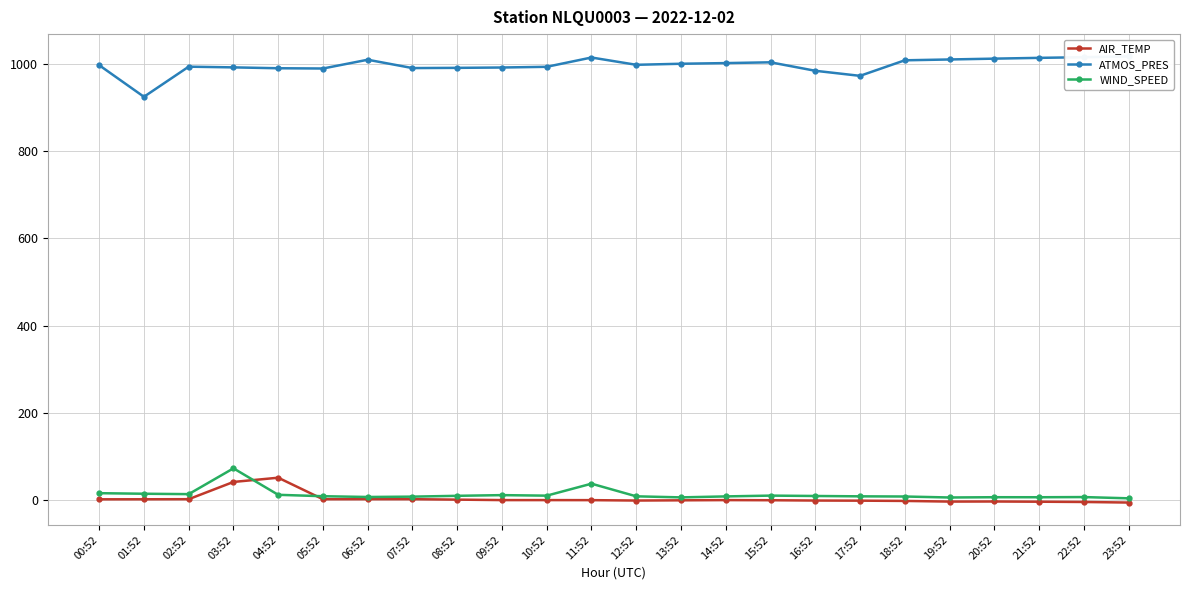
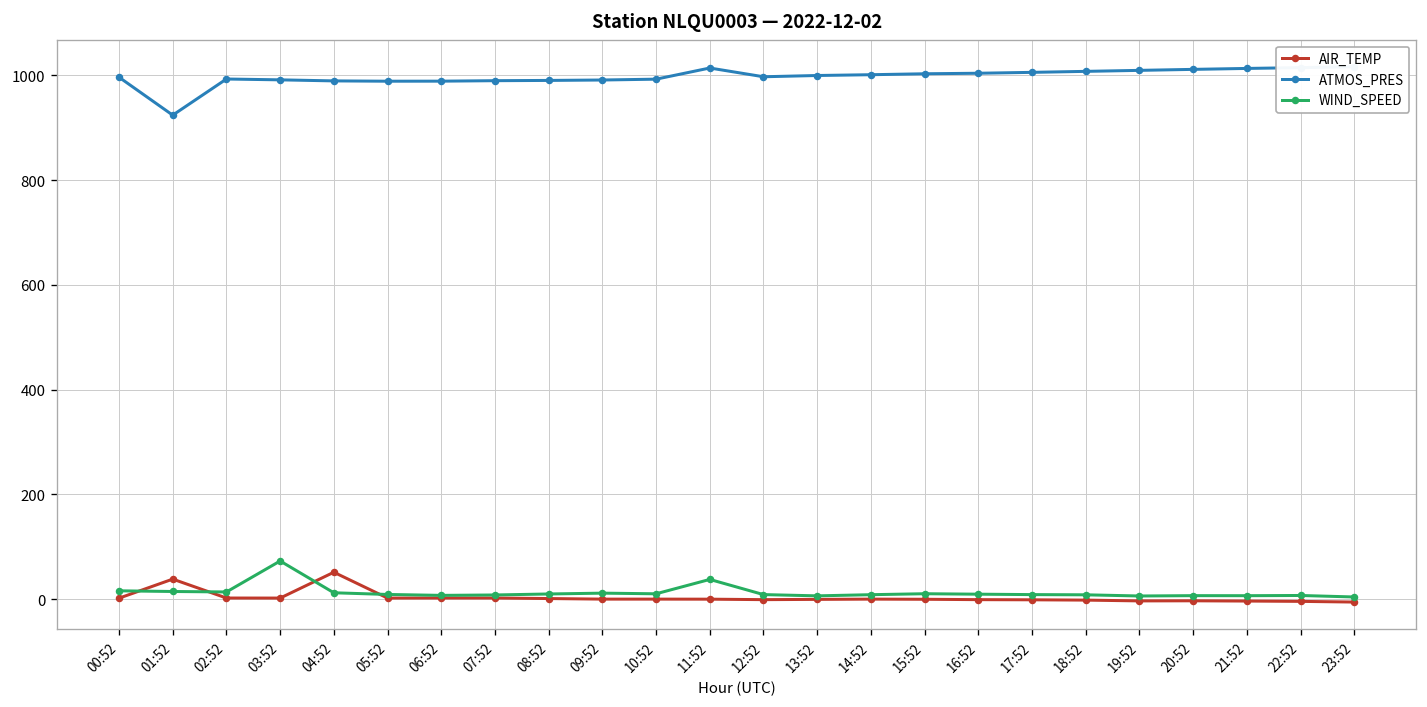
AIR_TEMP, 01:52: 0 -> 40
AIR_TEMP, 03:52: 40 -> 0
ATMOS_PRES, 06:52: 1010 -> 990
ATMOS_PRES, 16:52: 980 -> 1000
ATMOS_PRES, 17:52: 970 -> 1010
